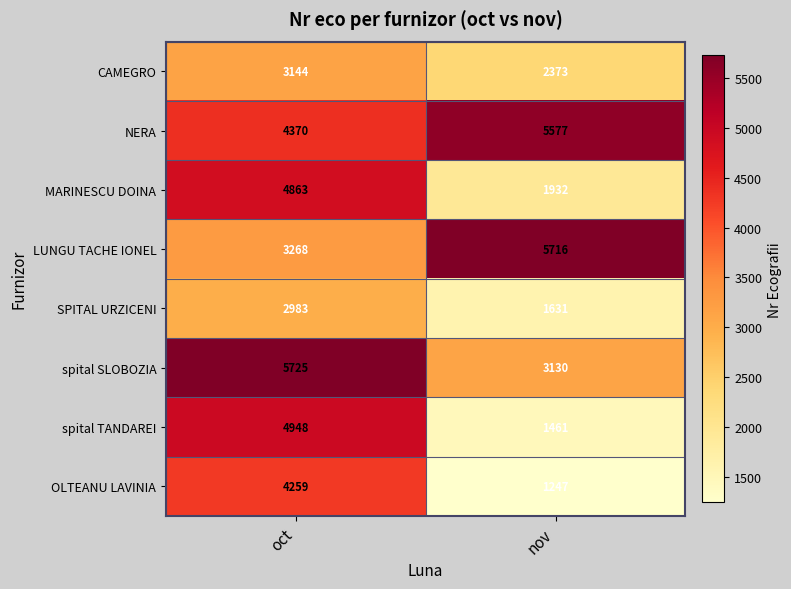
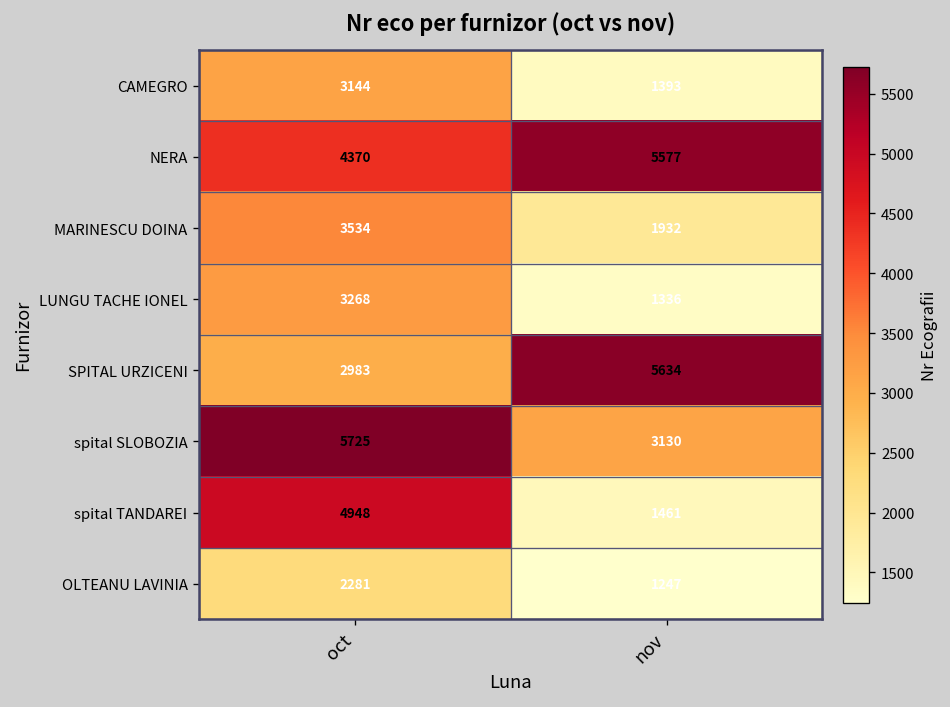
CAMEGRO, nov: 2373 -> 1393
MARINESCU DOINA, oct: 4863 -> 3534
LUNGU TACHE IONEL, nov: 5716 -> 1336
SPITAL URZICENI, nov: 1631 -> 5634
OLTEANU LAVINIA, oct: 4259 -> 2281
